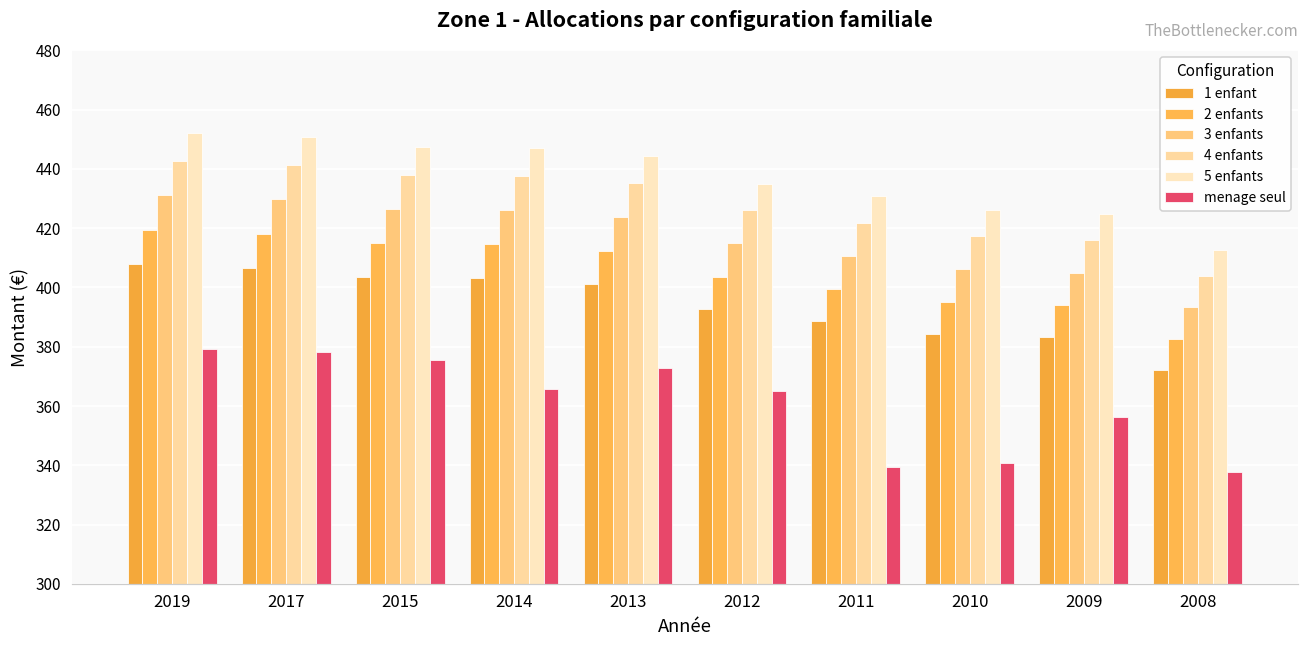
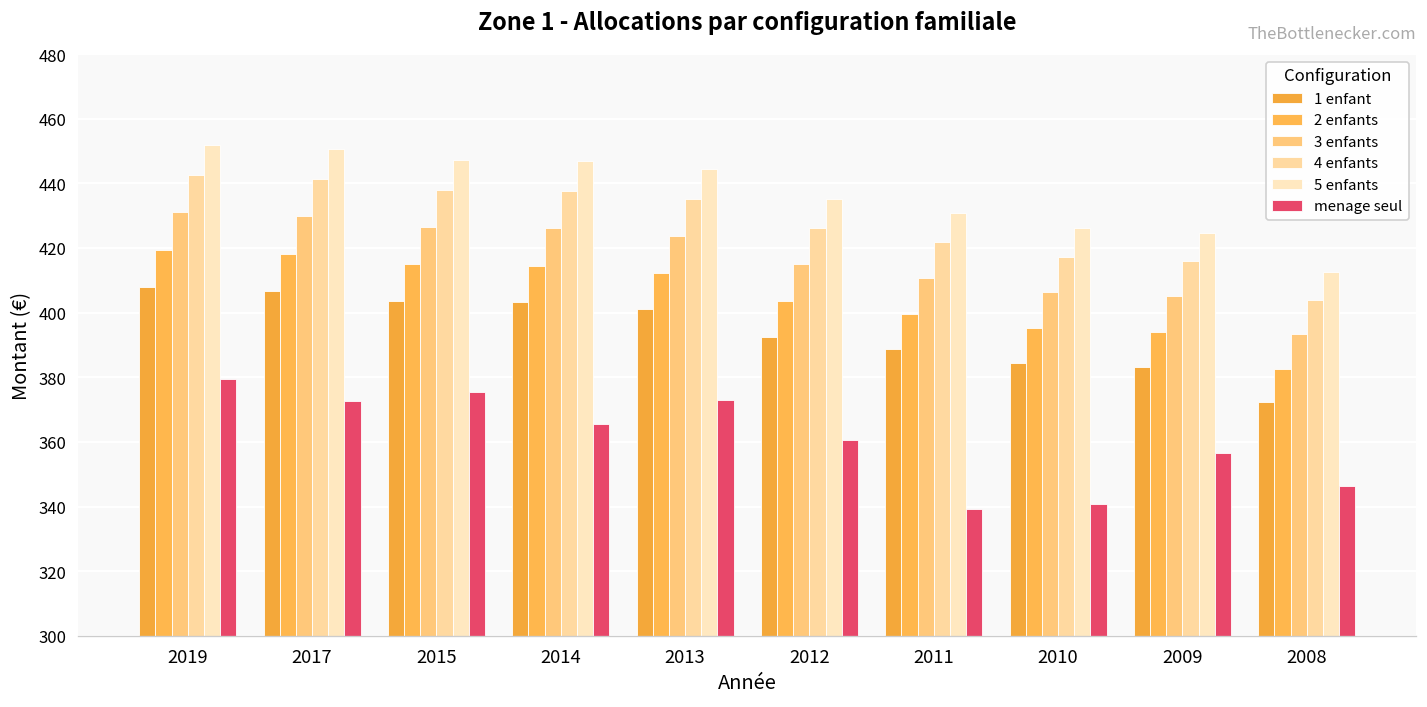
menage seul, 2017: 378 -> 373
menage seul, 2012: 365 -> 361
menage seul, 2008: 338 -> 346
